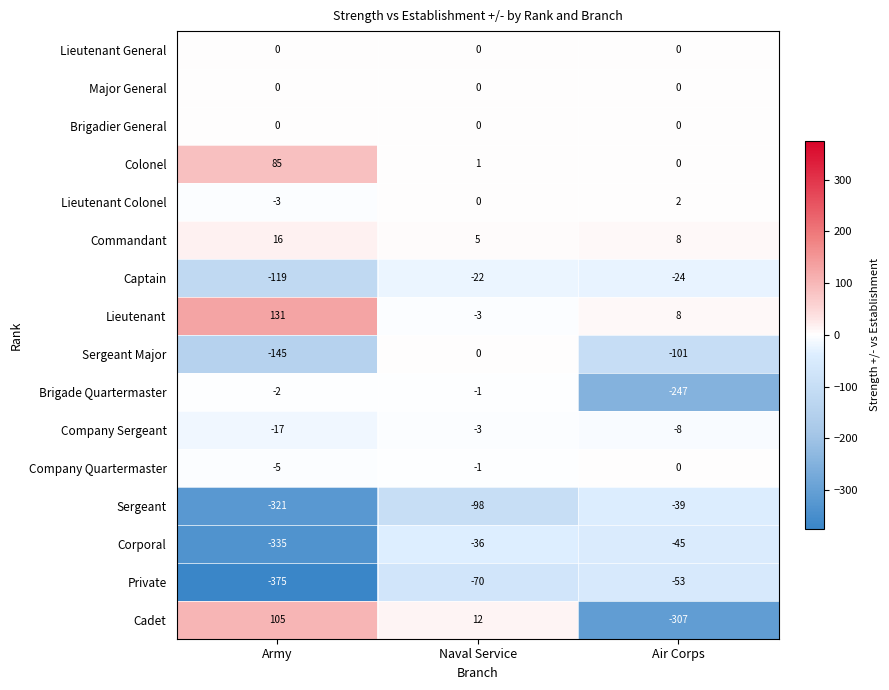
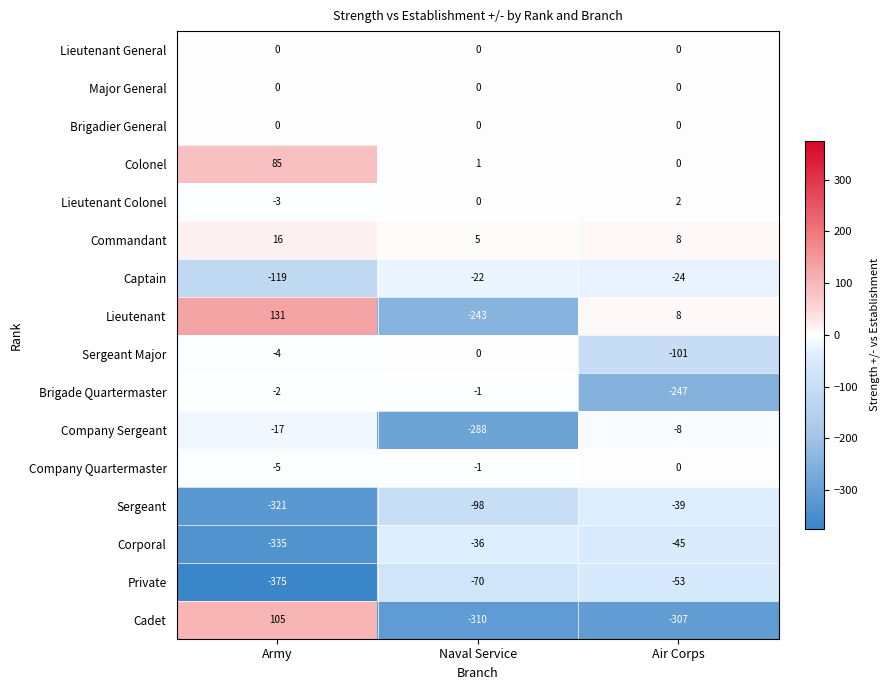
Lieutenant, Naval Service: -3 -> -243
Sergeant Major, Army: -145 -> -4
Company Sergeant, Naval Service: -3 -> -288
Cadet, Naval Service: 12 -> -310
